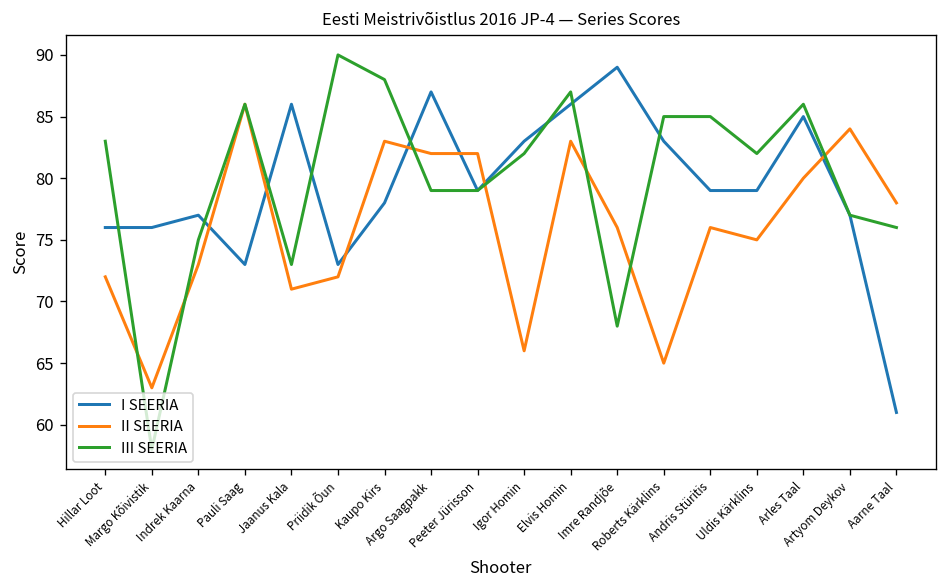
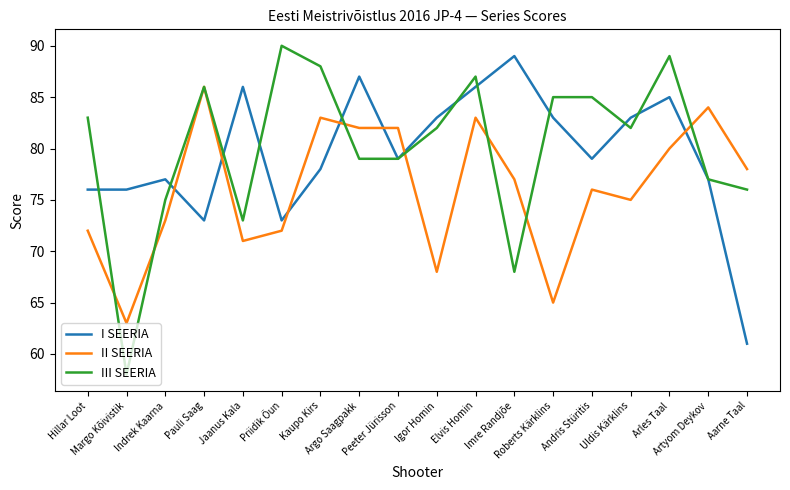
II SEERIA, Igor Homin: 66 -> 68
II SEERIA, Imre Randjõe: 76 -> 77
I SEERIA, Uldis Kärklins: 79 -> 83
III SEERIA, Arles Taal: 86 -> 89
